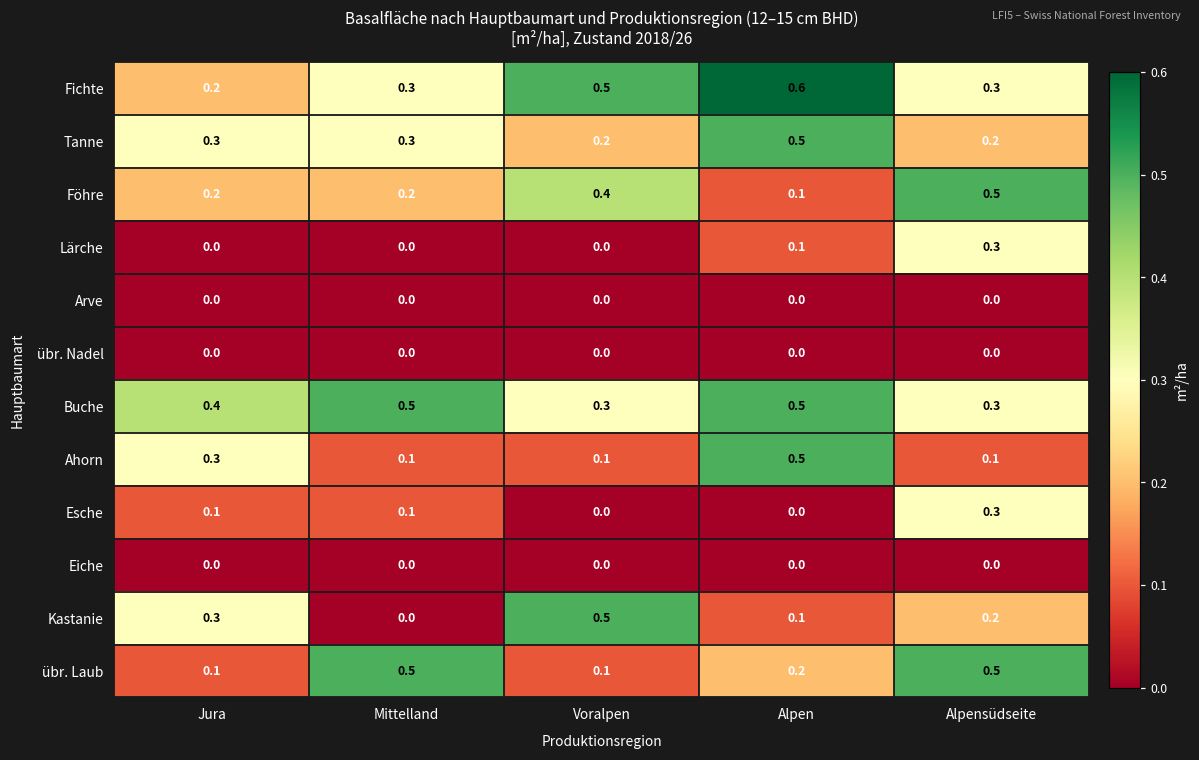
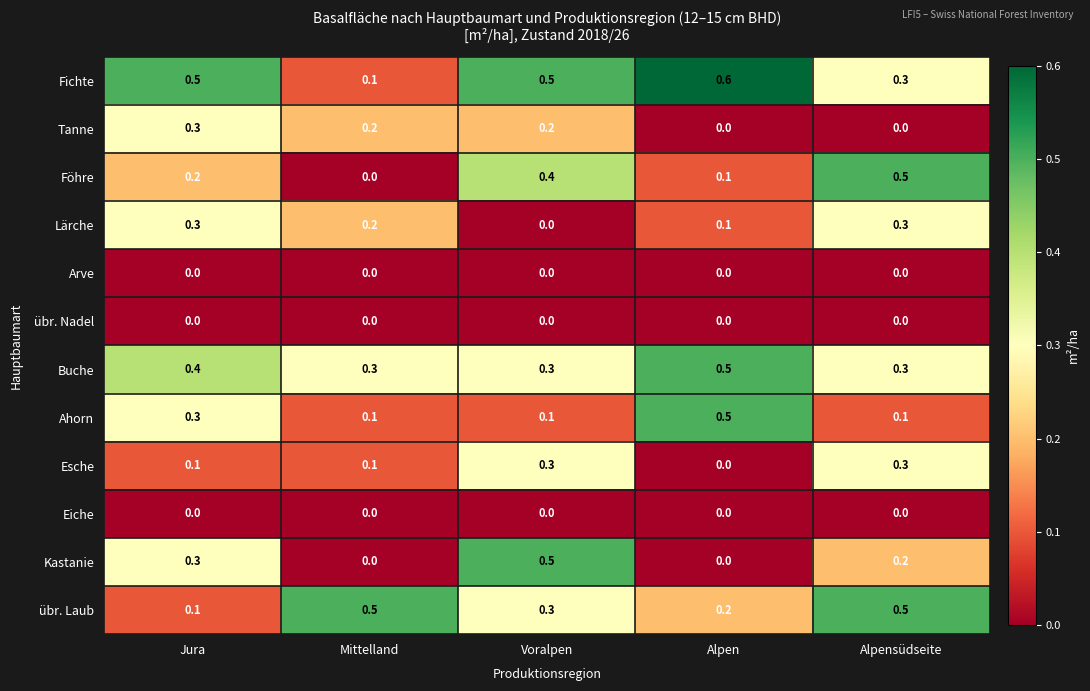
Fichte, Jura: 0.2 -> 0.5
Fichte, Mittelland: 0.3 -> 0.1
Tanne, Mittelland: 0.3 -> 0.2
Tanne, Alpen: 0.5 -> 0.0
Tanne, Alpensüdseite: 0.2 -> 0.0
Föhre, Mittelland: 0.2 -> 0.0
Lärche, Jura: 0.0 -> 0.3
Lärche, Mittelland: 0.0 -> 0.2
Buche, Mittelland: 0.5 -> 0.3
Esche, Voralpen: 0.0 -> 0.3
Kastanie, Alpen: 0.1 -> 0.0
übr. Laub, Voralpen: 0.1 -> 0.3
